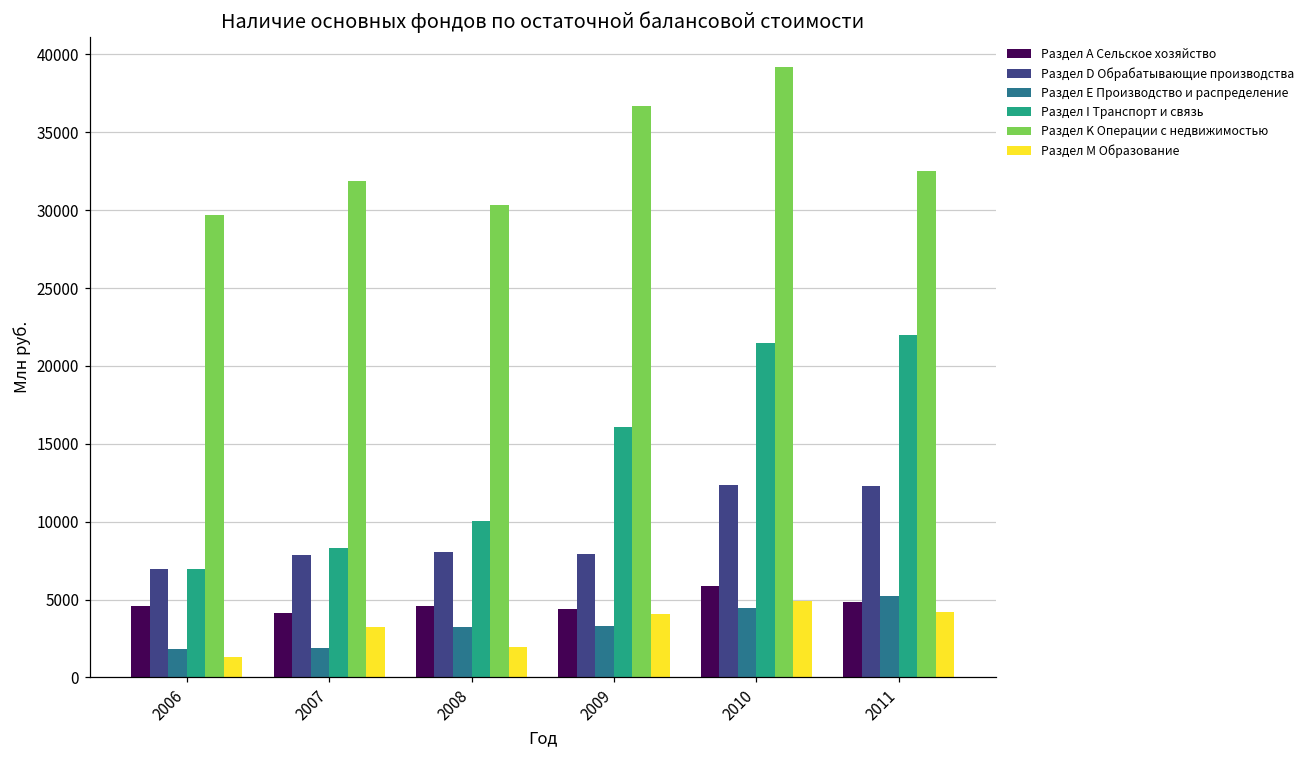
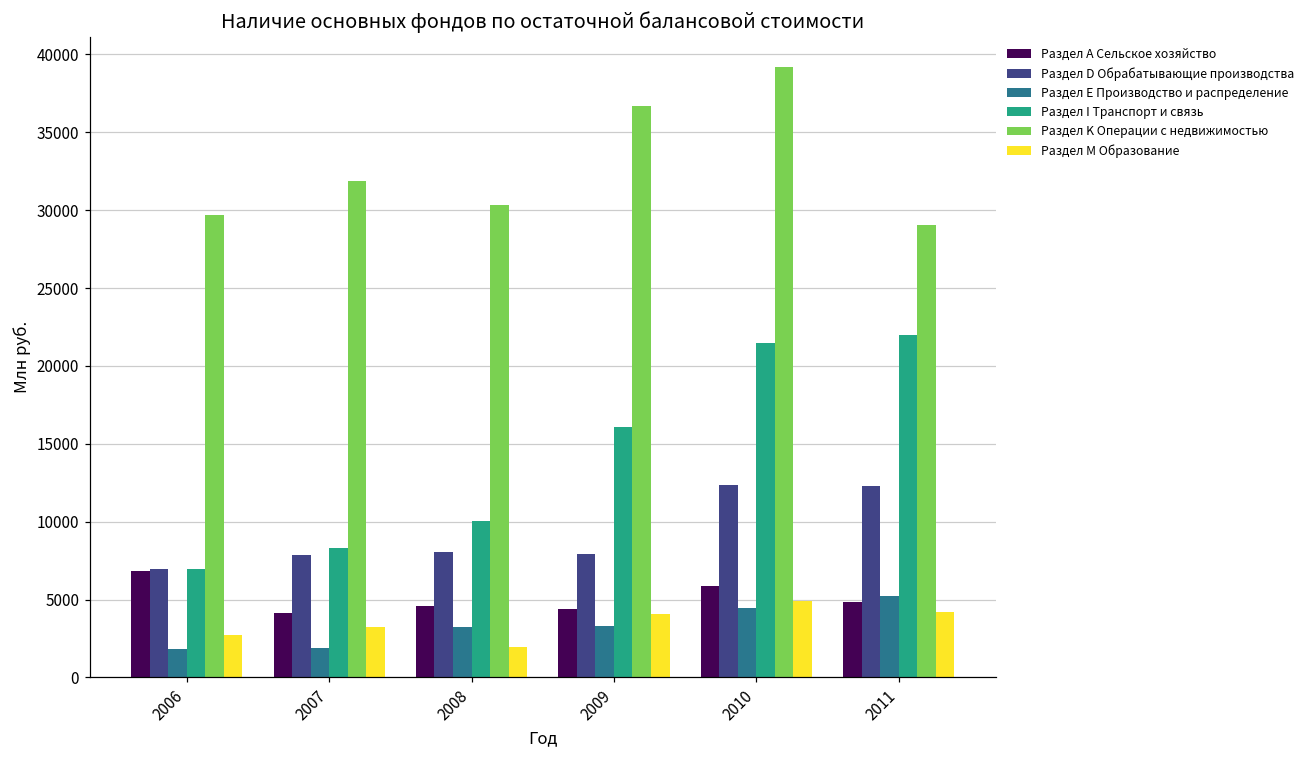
Раздел А Сельское хозяйство, 2006: 4600 -> 6800
Раздел M Образование, 2006: 1300 -> 2700
Раздел K Операции с недвижимостью, 2011: 32500 -> 29000
